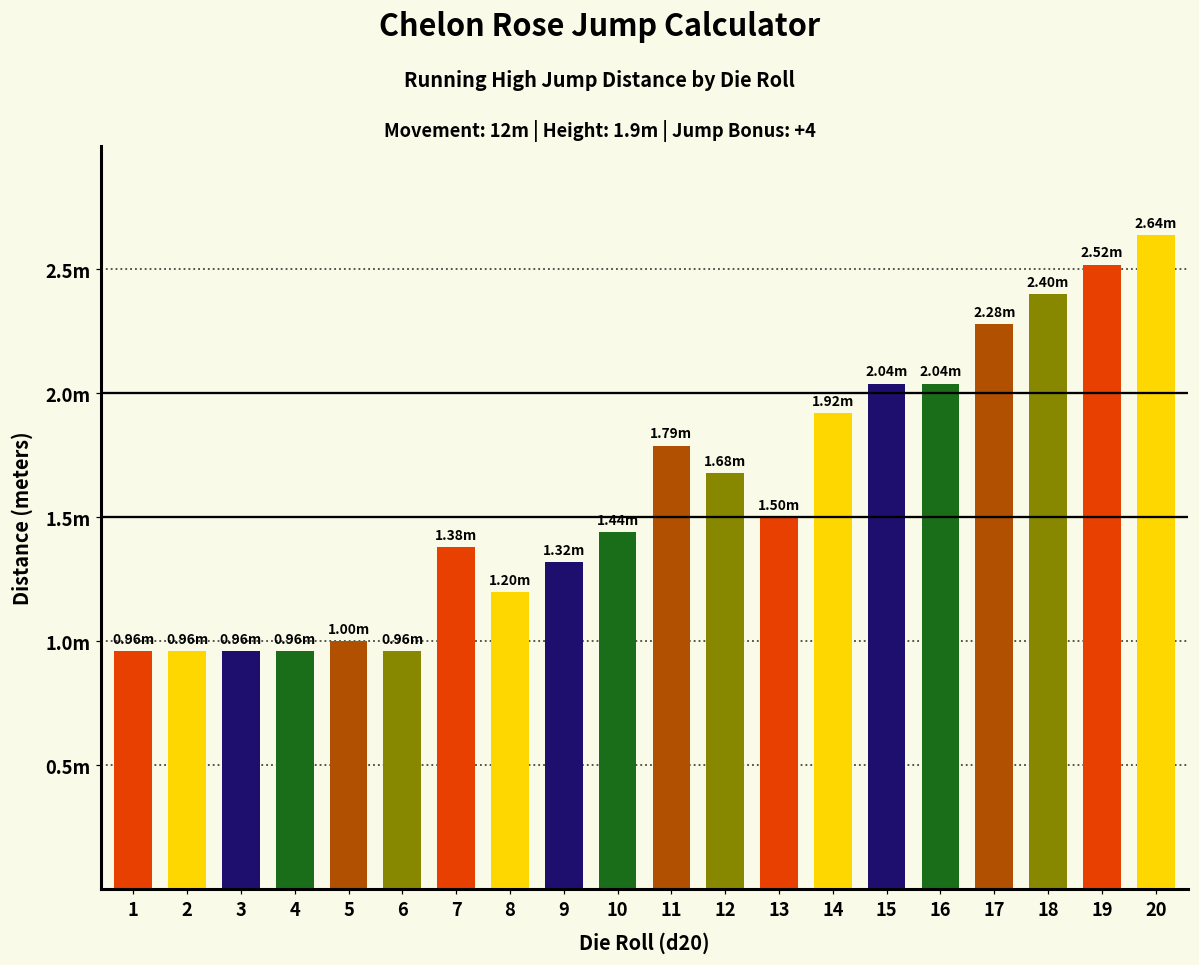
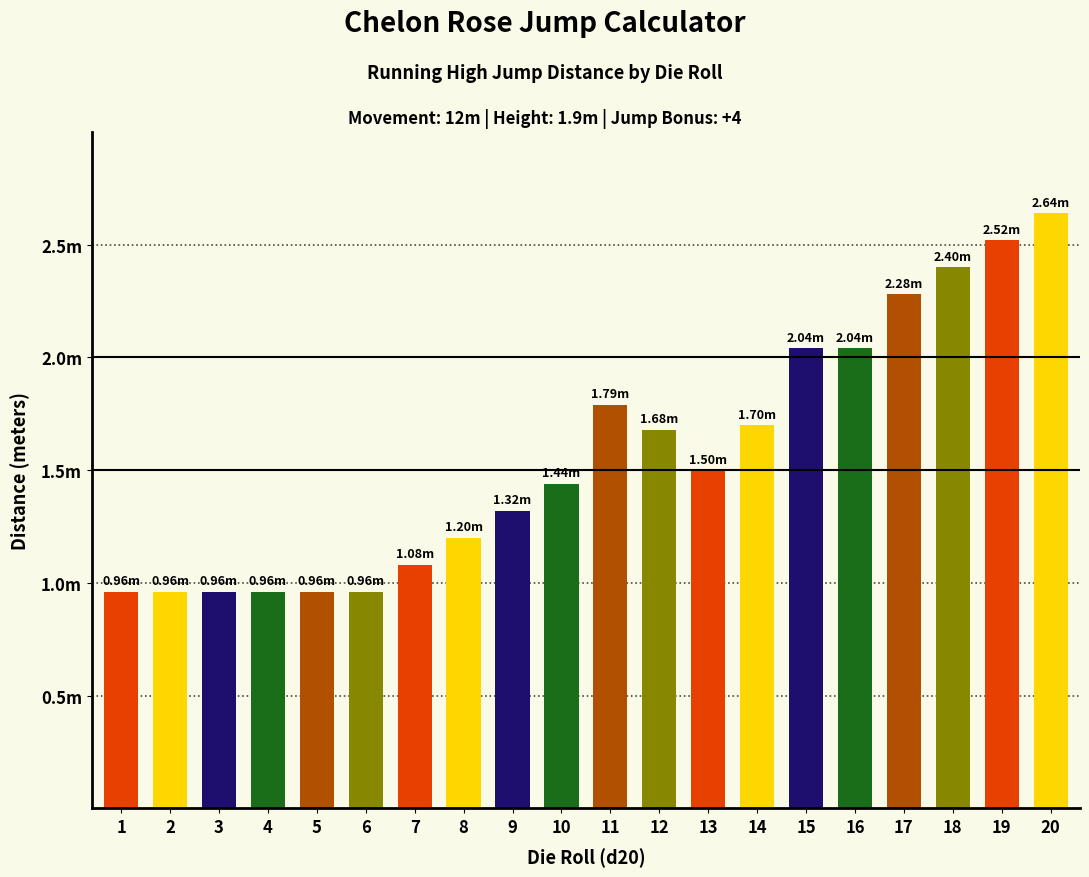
5: 1.00m -> 0.96m
7: 1.38m -> 1.08m
14: 1.92m -> 1.70m
